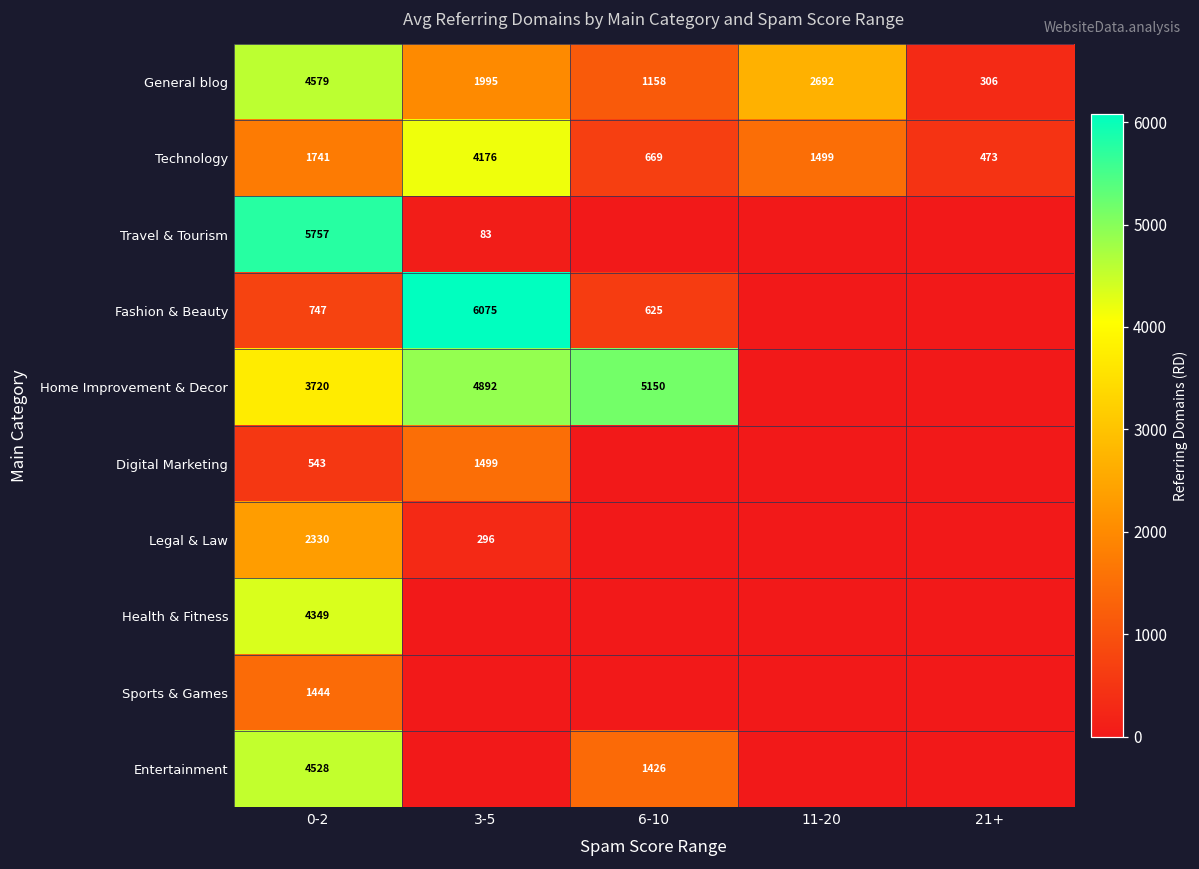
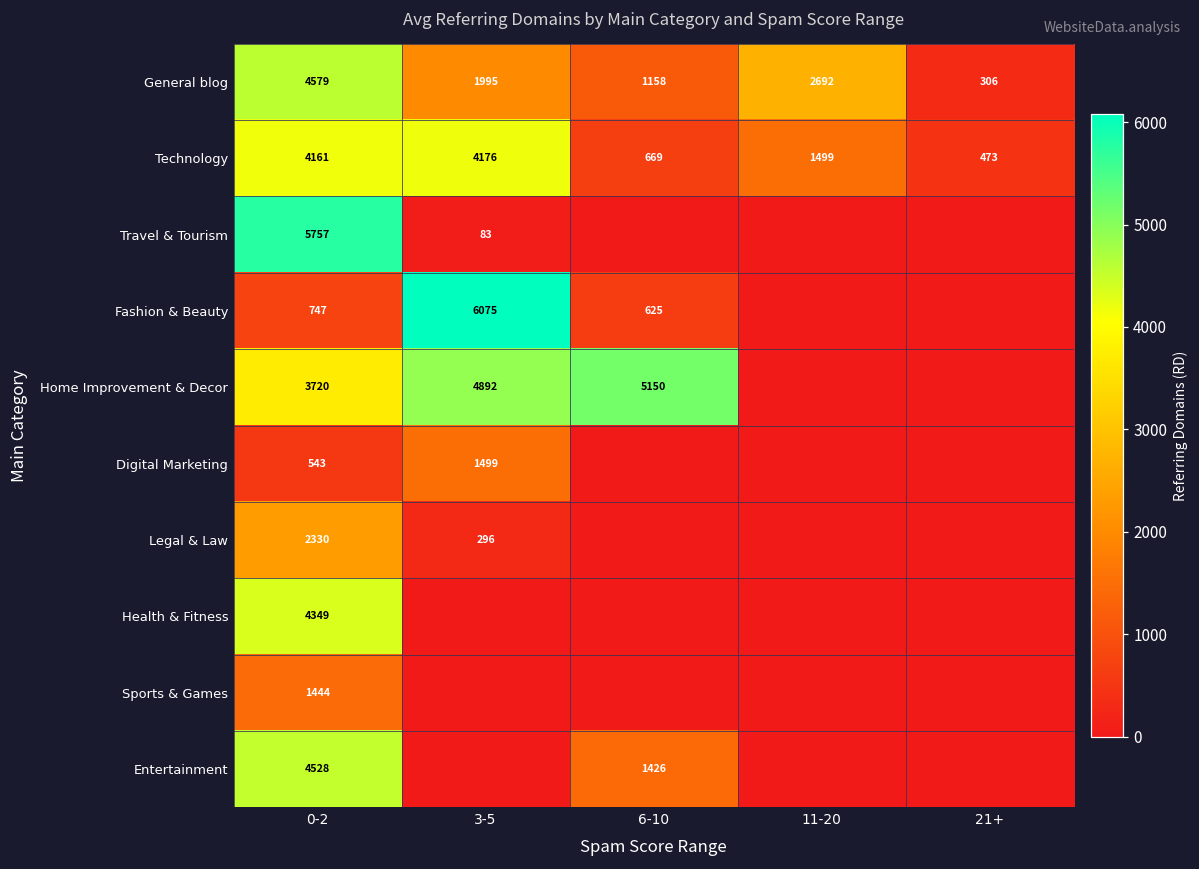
Technology, 0-2: 1741 -> 4161
